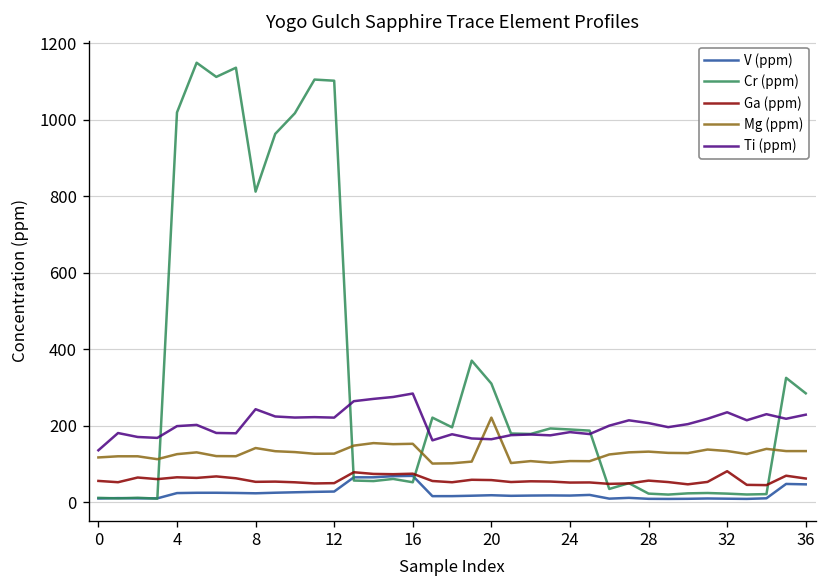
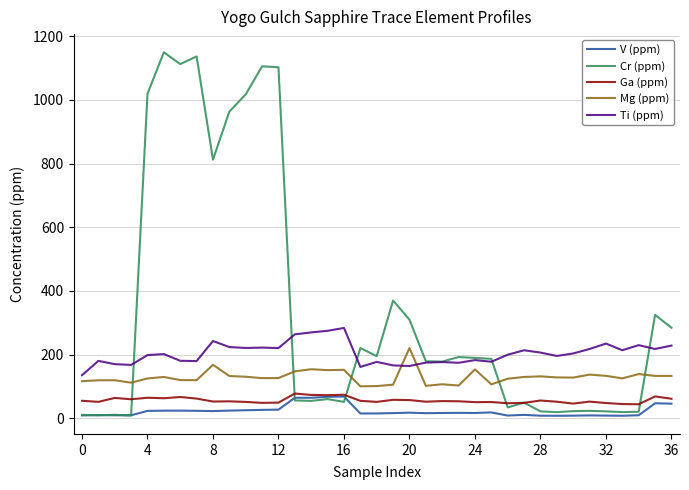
Mg (ppm), 8: 140 -> 170
Mg (ppm), 24: 110 -> 150
Ga (ppm), 32: 80 -> 50
